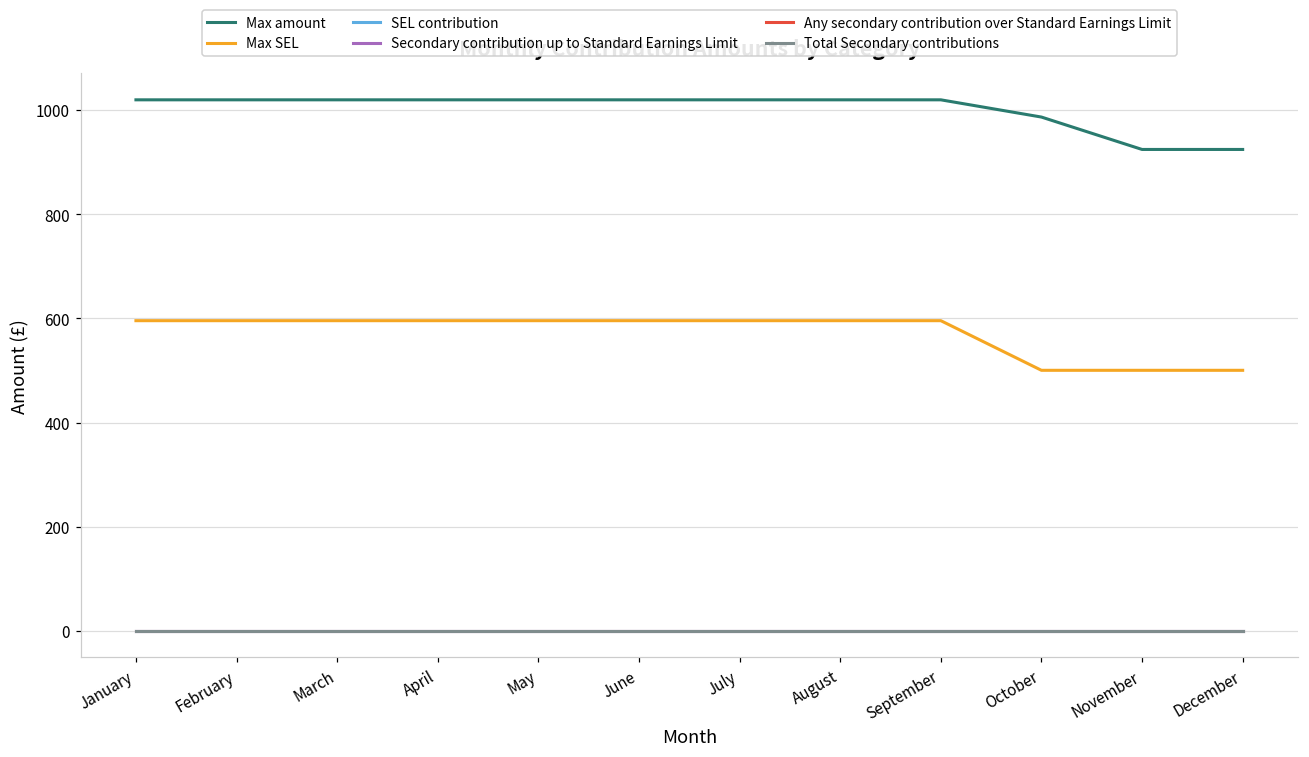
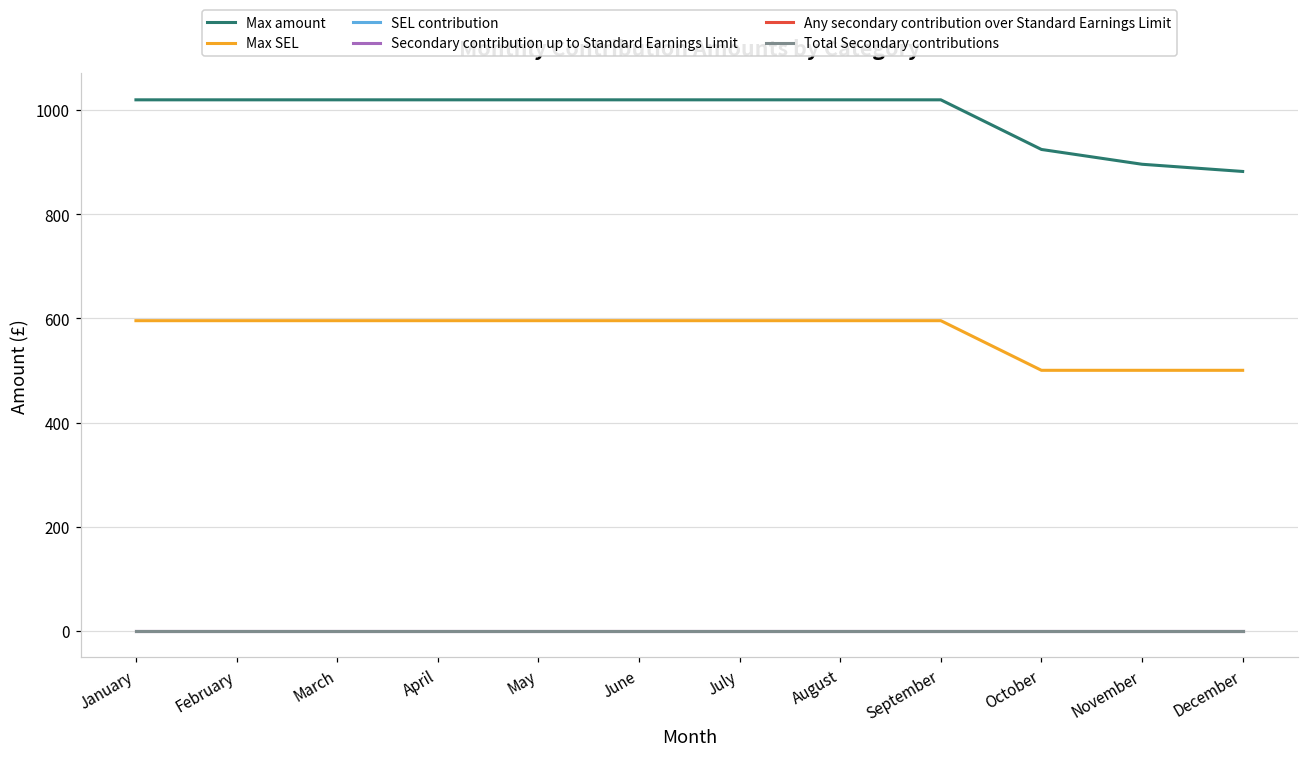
Max amount, October: 990 -> 920
Max amount, November: 920 -> 900
Max amount, December: 920 -> 880
